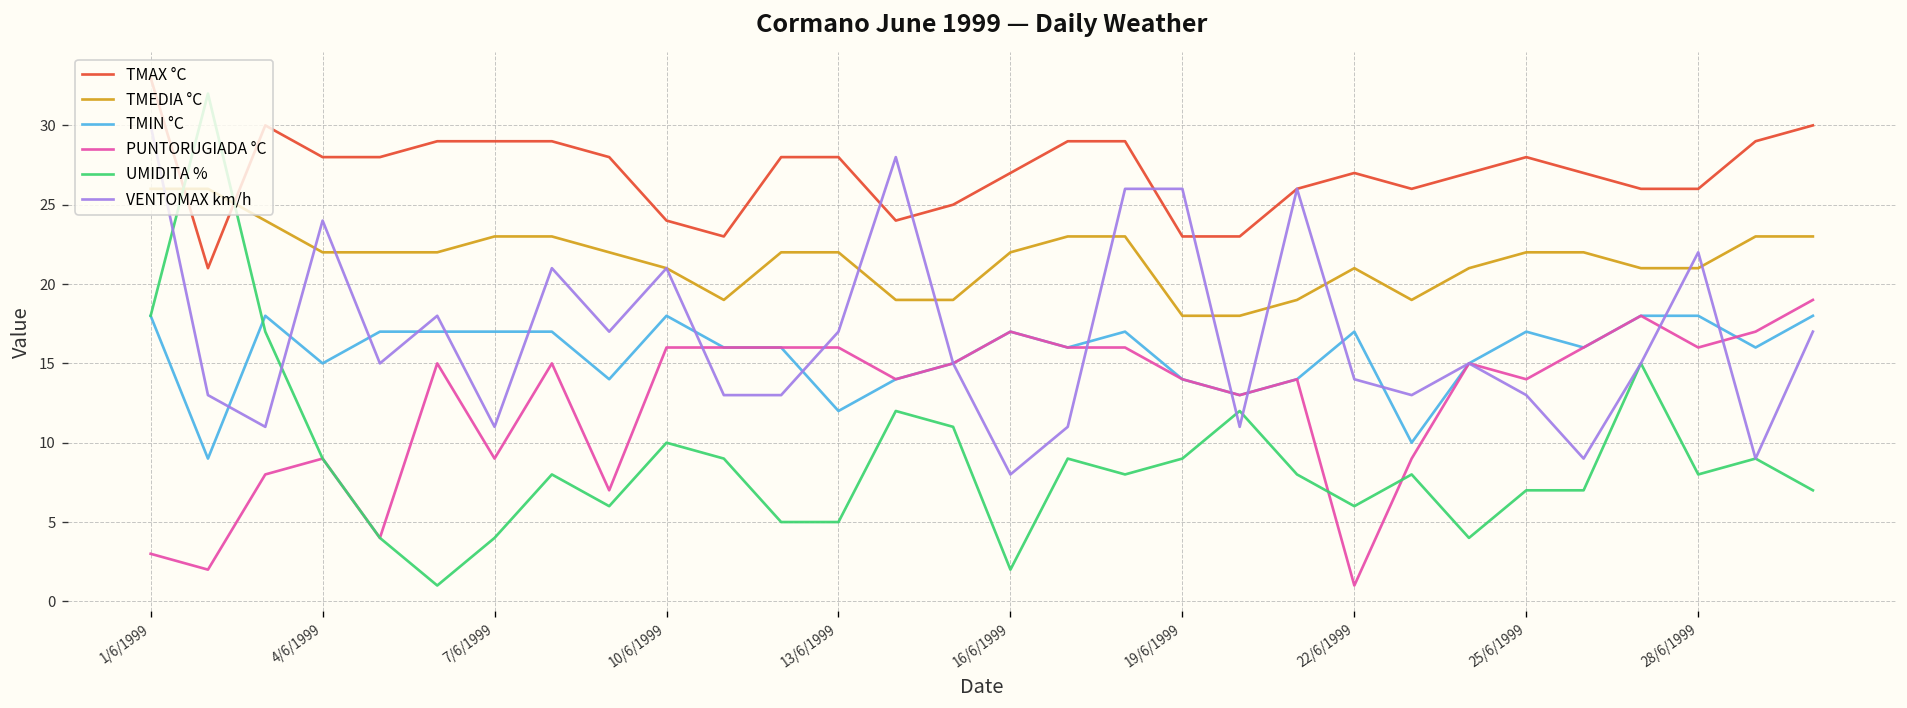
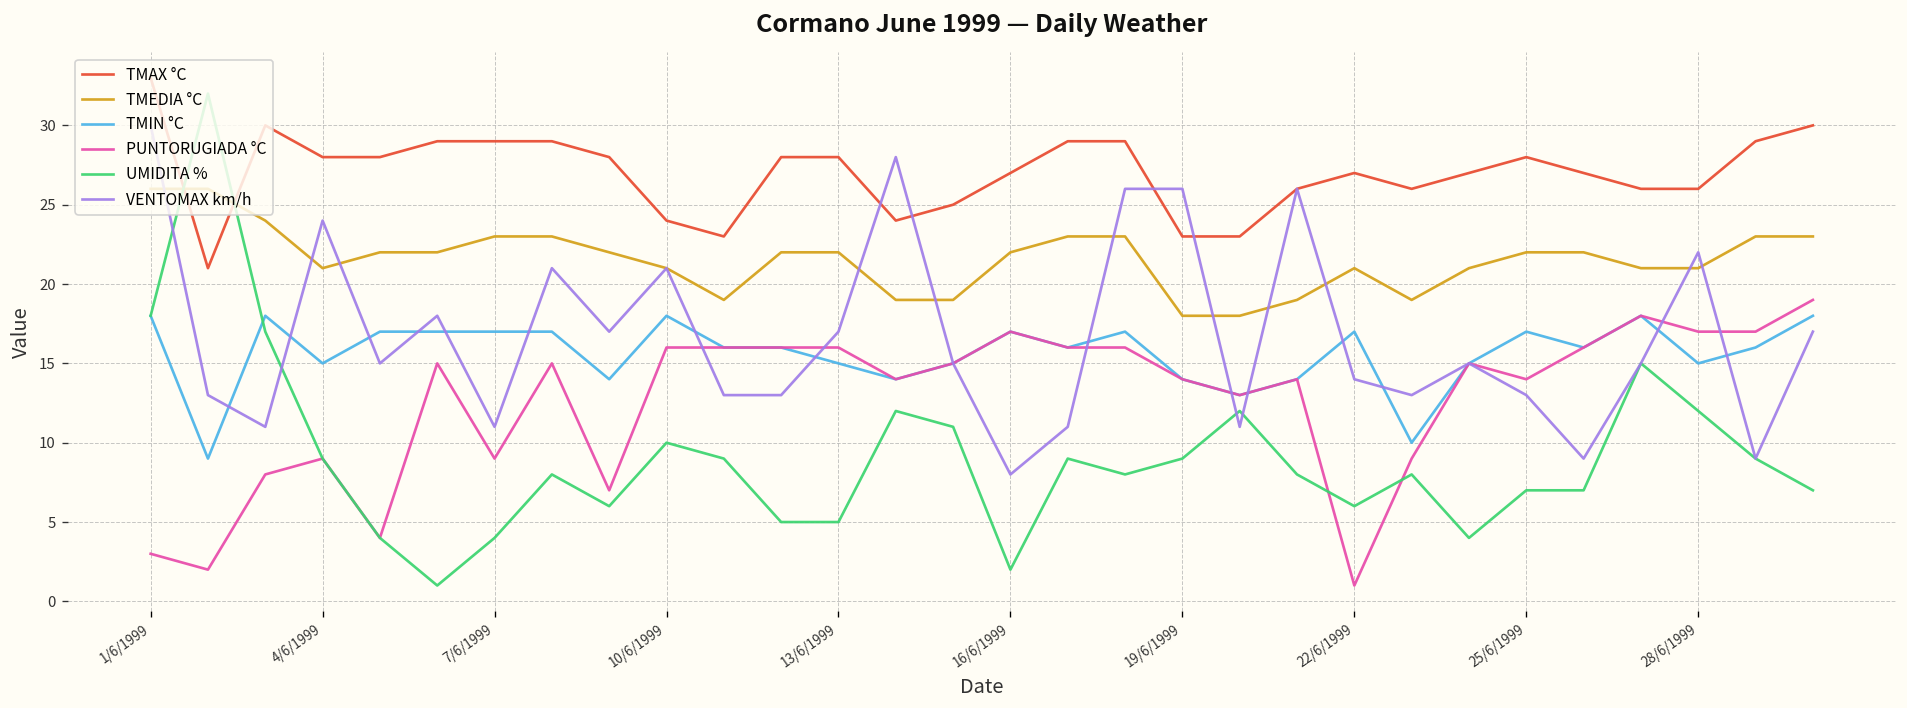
TMEDIA °C, 4/6/1999: 22 -> 21
TMIN °C, 13/6/1999: 12 -> 15
TMIN °C, 28/6/1999: 18 -> 15
PUNTORUGIADA °C, 28/6/1999: 16 -> 17
UMIDITA %, 28/6/1999: 8 -> 12
